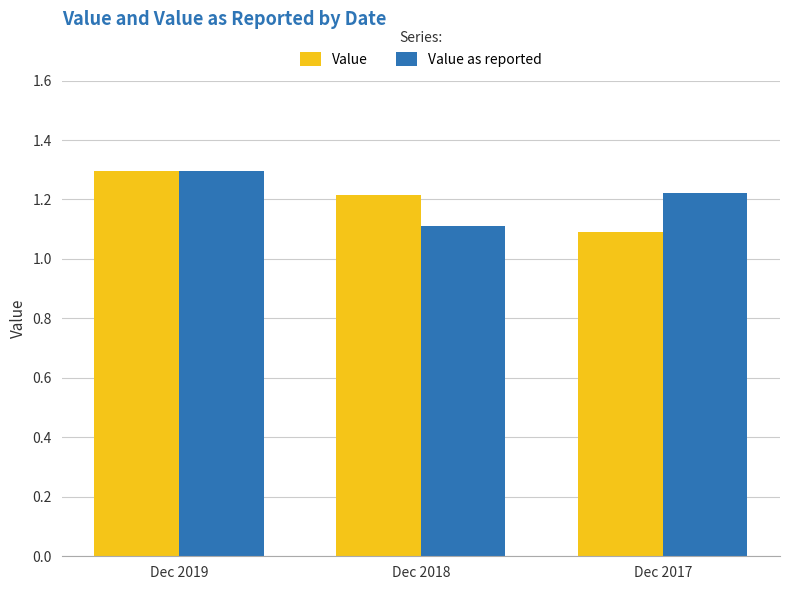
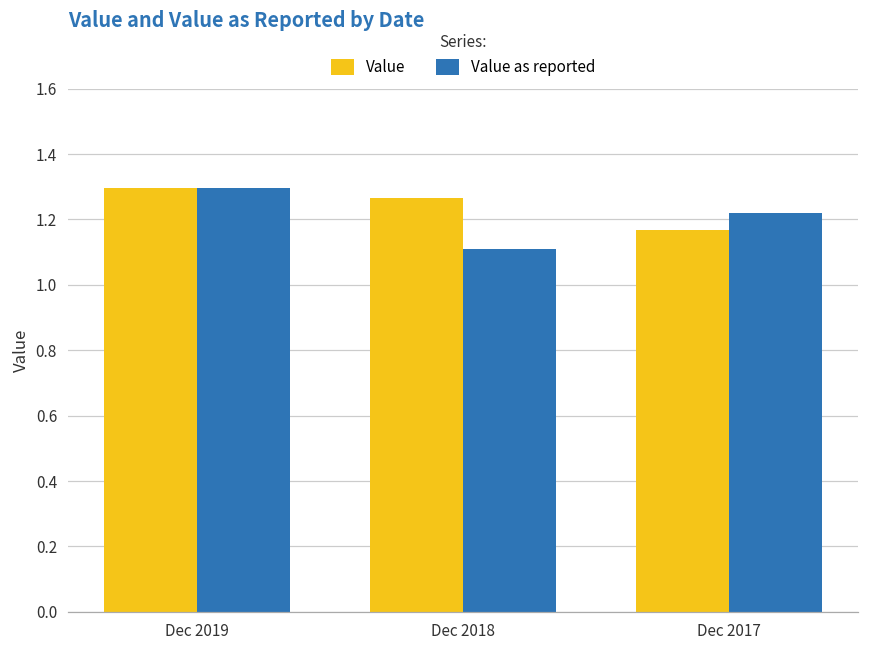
Value, Dec 2018: 1.21 -> 1.27
Value, Dec 2017: 1.09 -> 1.17
